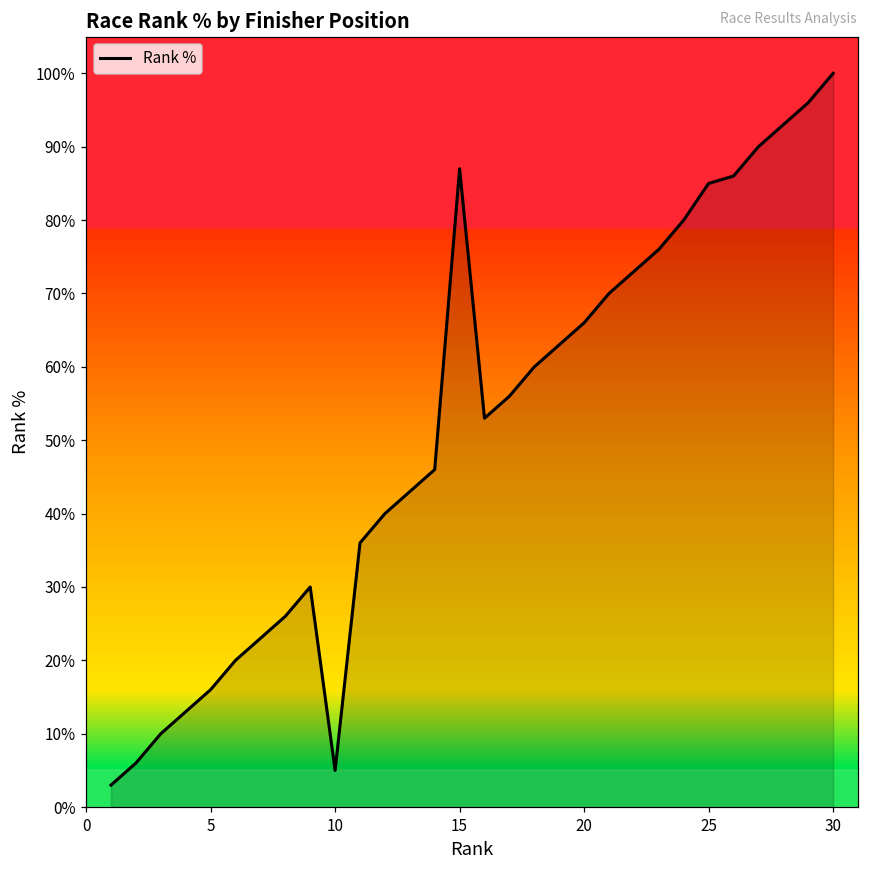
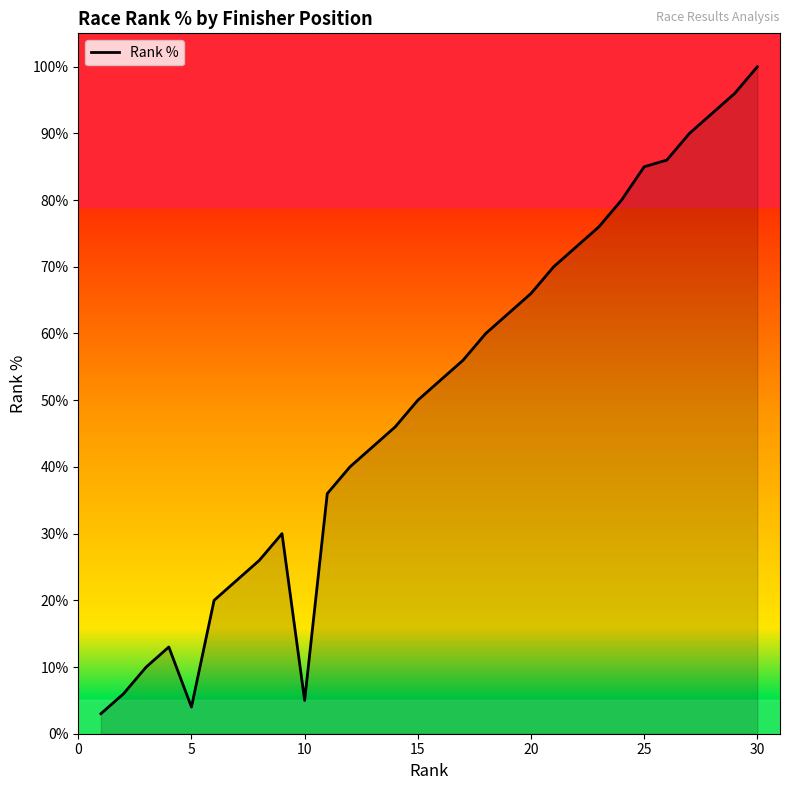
5: 16% -> 4%
15: 87% -> 50%
